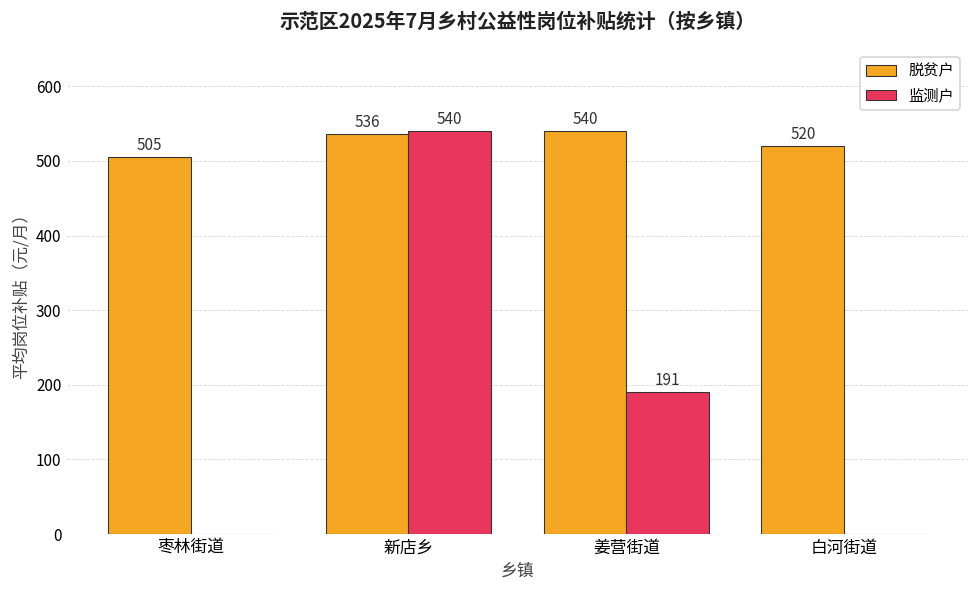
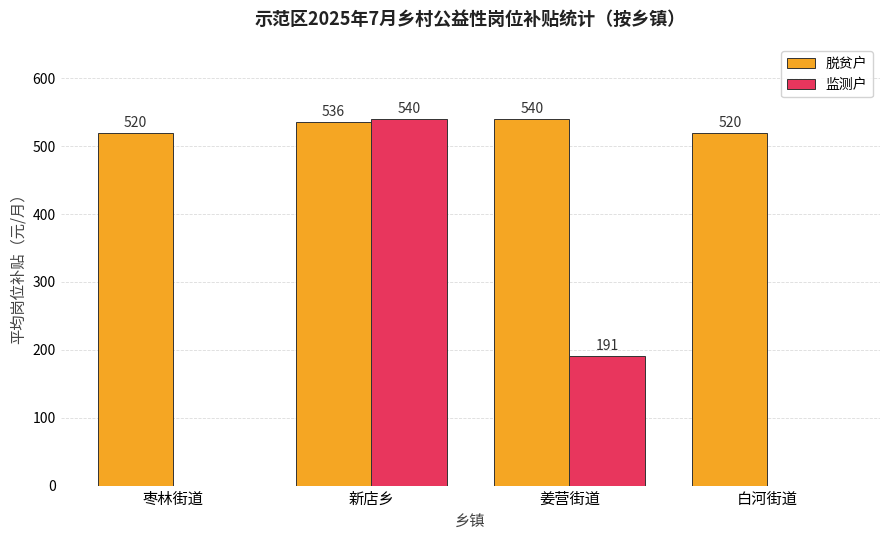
脱贫户, 枣林街道: 505 -> 520
